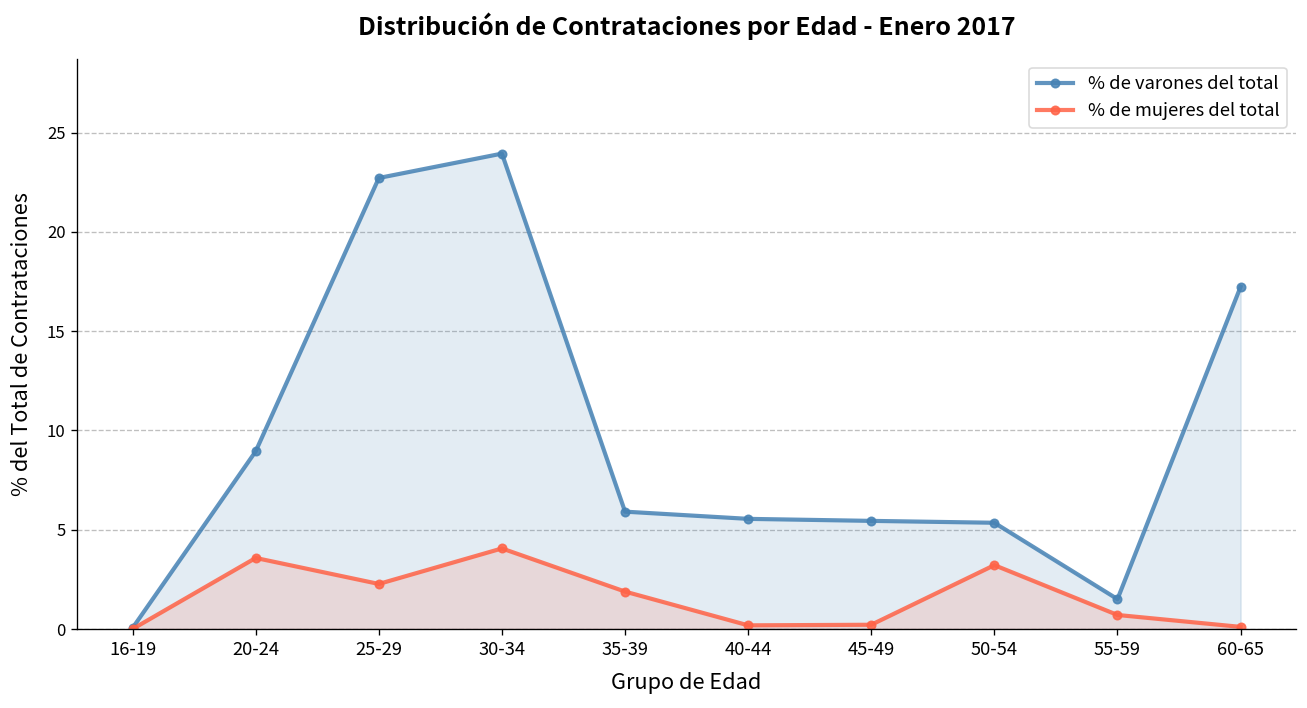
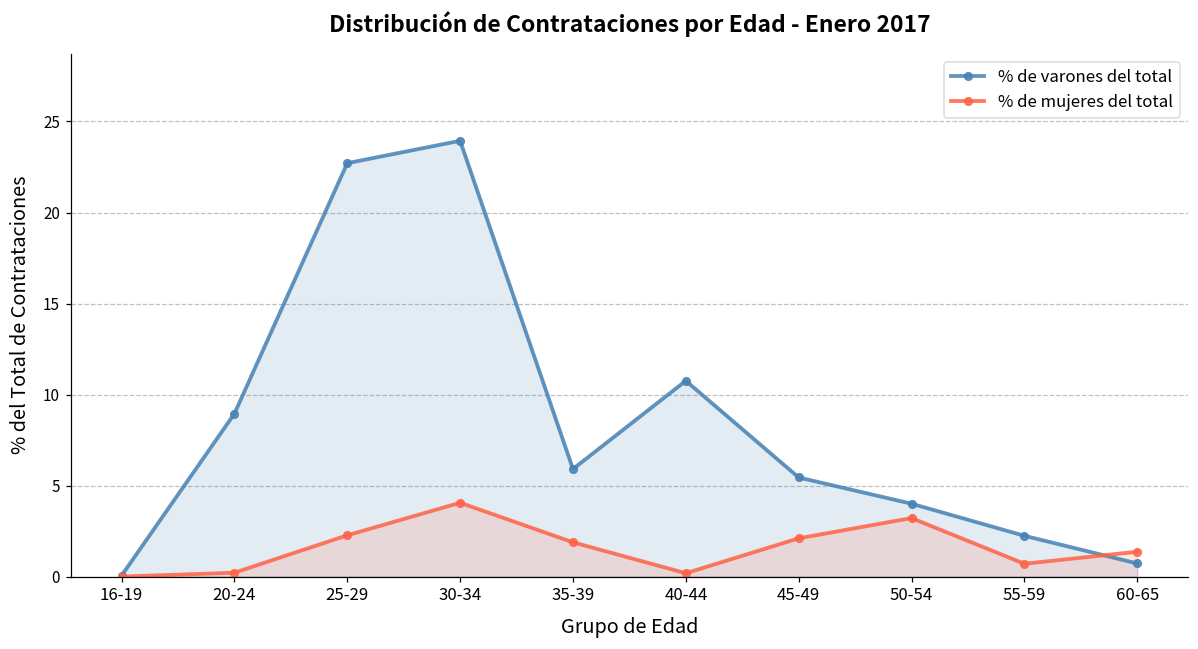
% de mujeres del total, 20-24: 3.6 -> 0.2
% de varones del total, 40-44: 5.5 -> 10.8
% de mujeres del total, 45-49: 0.2 -> 2.1
% de varones del total, 50-54: 5.3 -> 4.0
% de varones del total, 55-59: 1.5 -> 2.2
% de varones del total, 60-65: 17.2 -> 0.7
% de mujeres del total, 60-65: 0.1 -> 1.4
